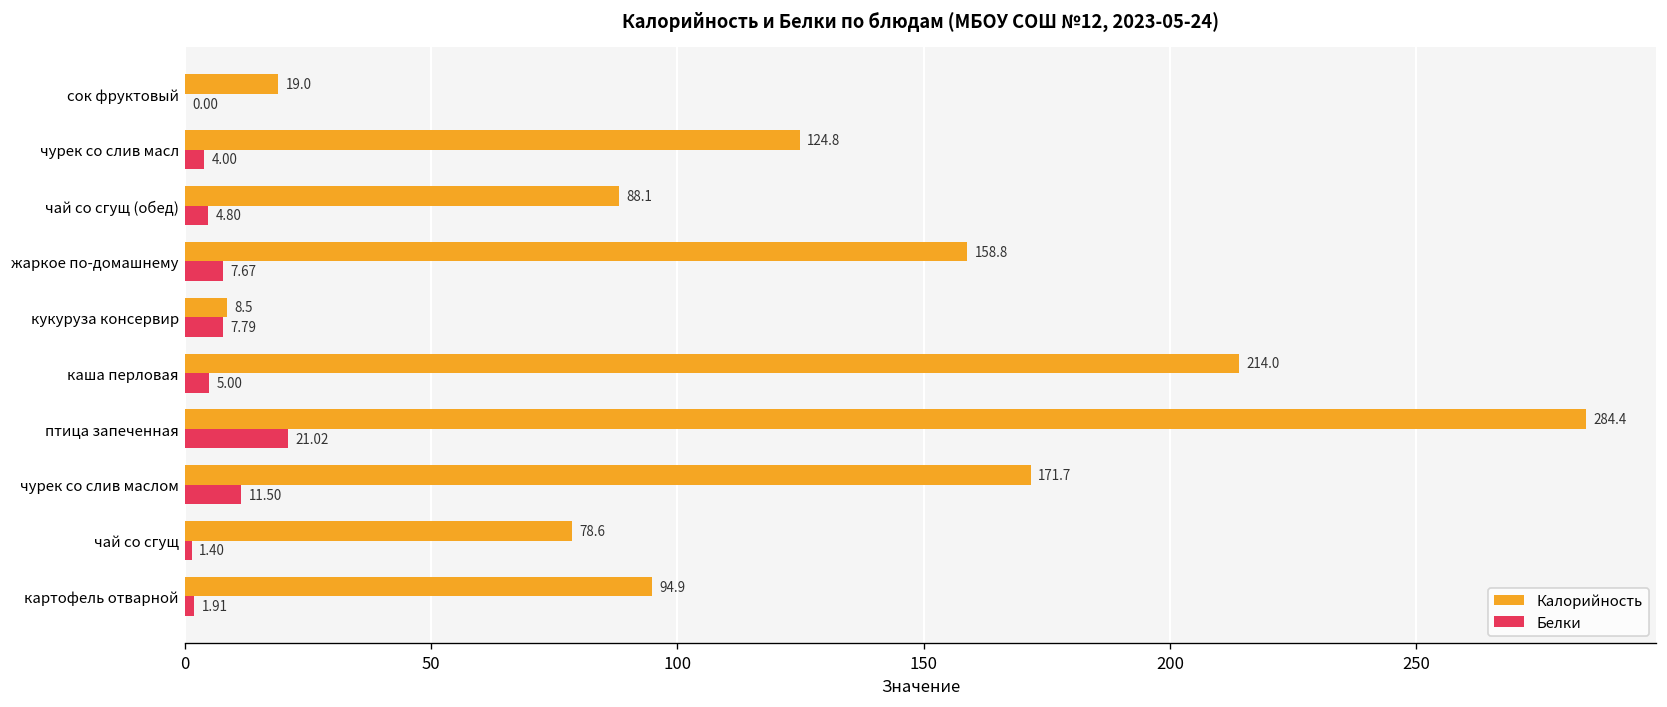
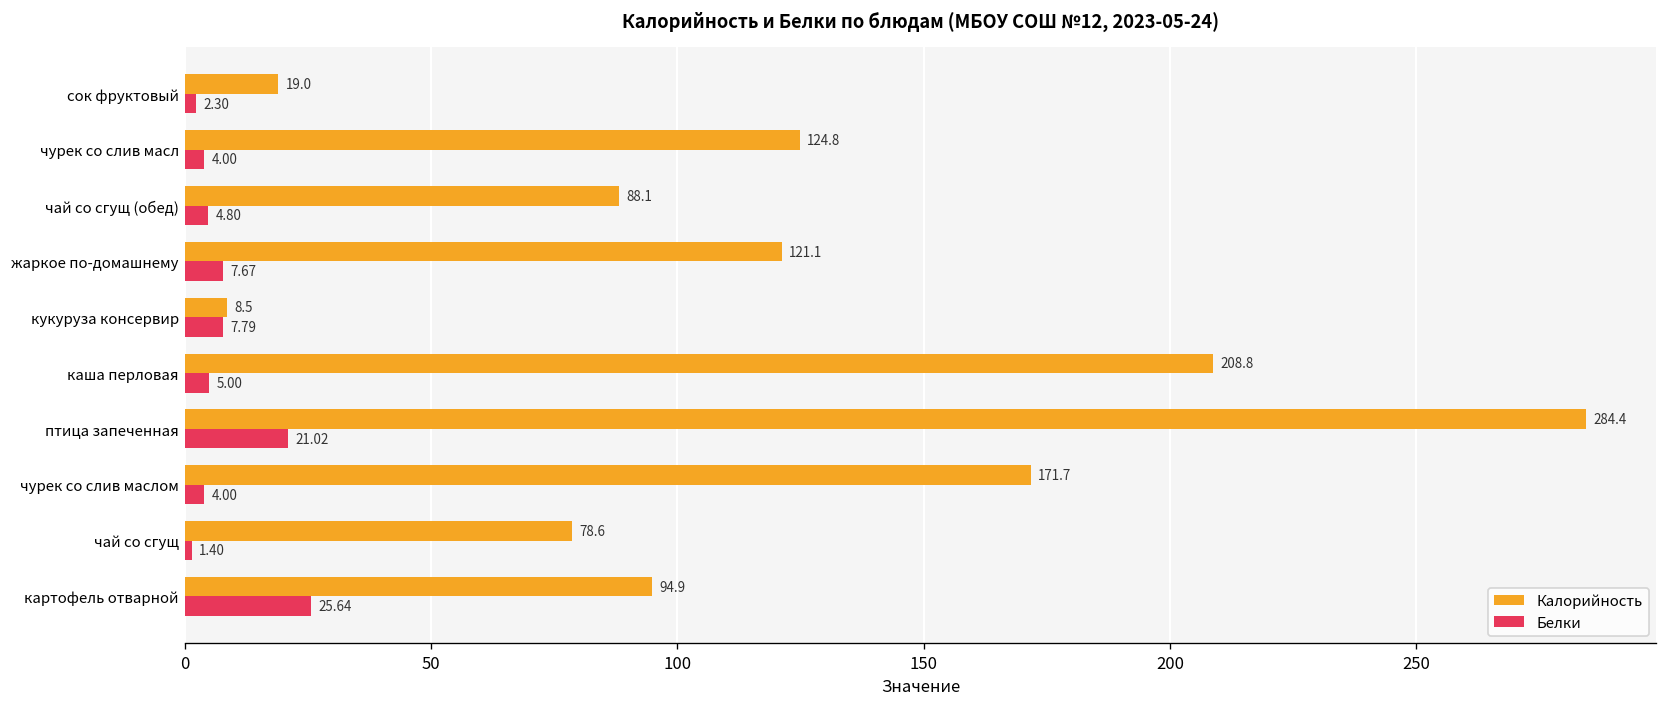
Белки, сок фруктовый: 0.00 -> 2.30
Калорийность, жаркое по-домашнему: 158.8 -> 121.1
Калорийность, каша перловая: 214.0 -> 208.8
Белки, чурек со слив маслом: 11.50 -> 4.00
Белки, картофель отварной: 1.91 -> 25.64
